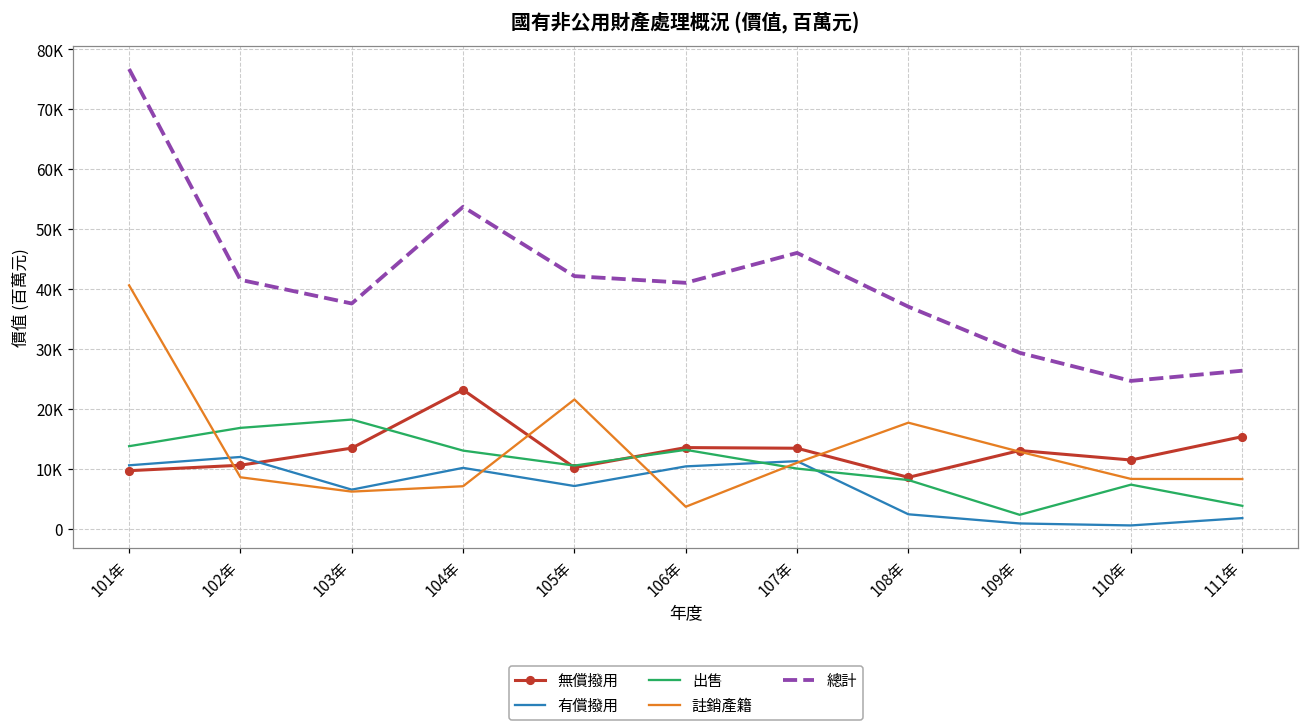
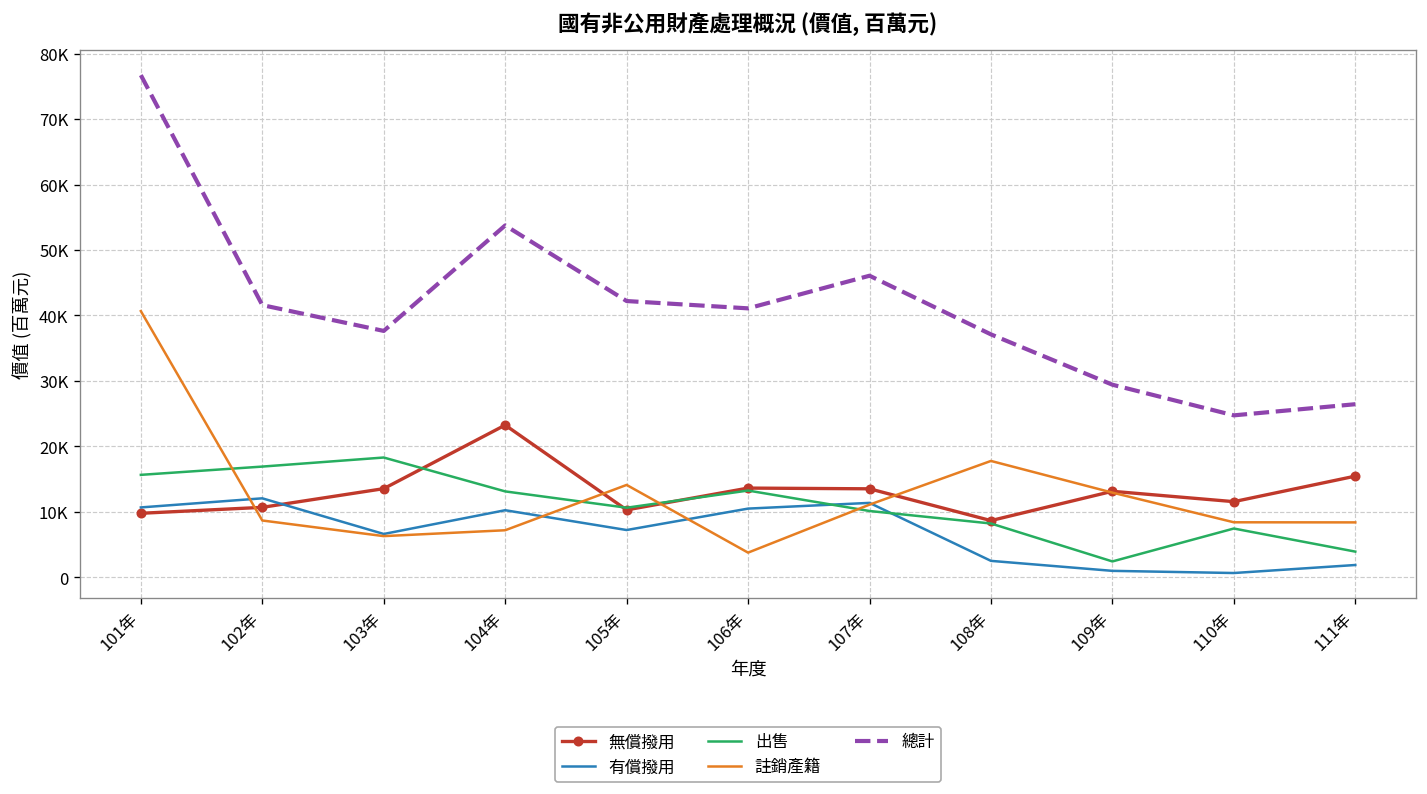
出售, 101年: 14000 -> 16000
註銷產籍, 105年: 22000 -> 14000
